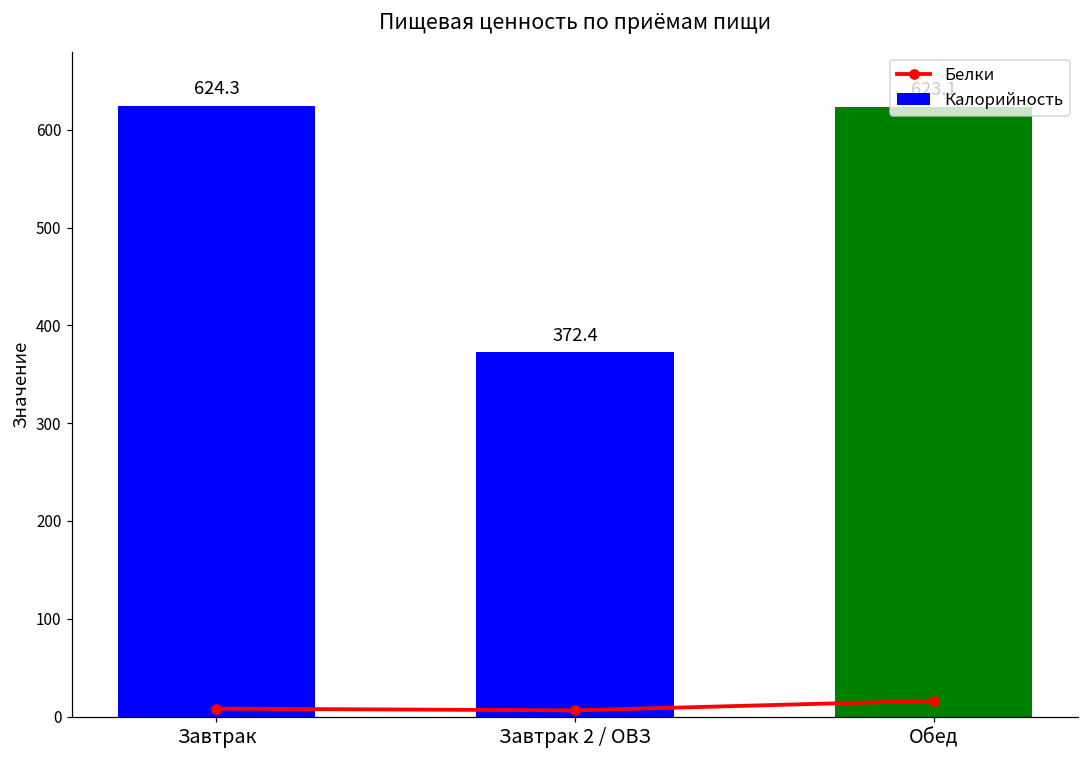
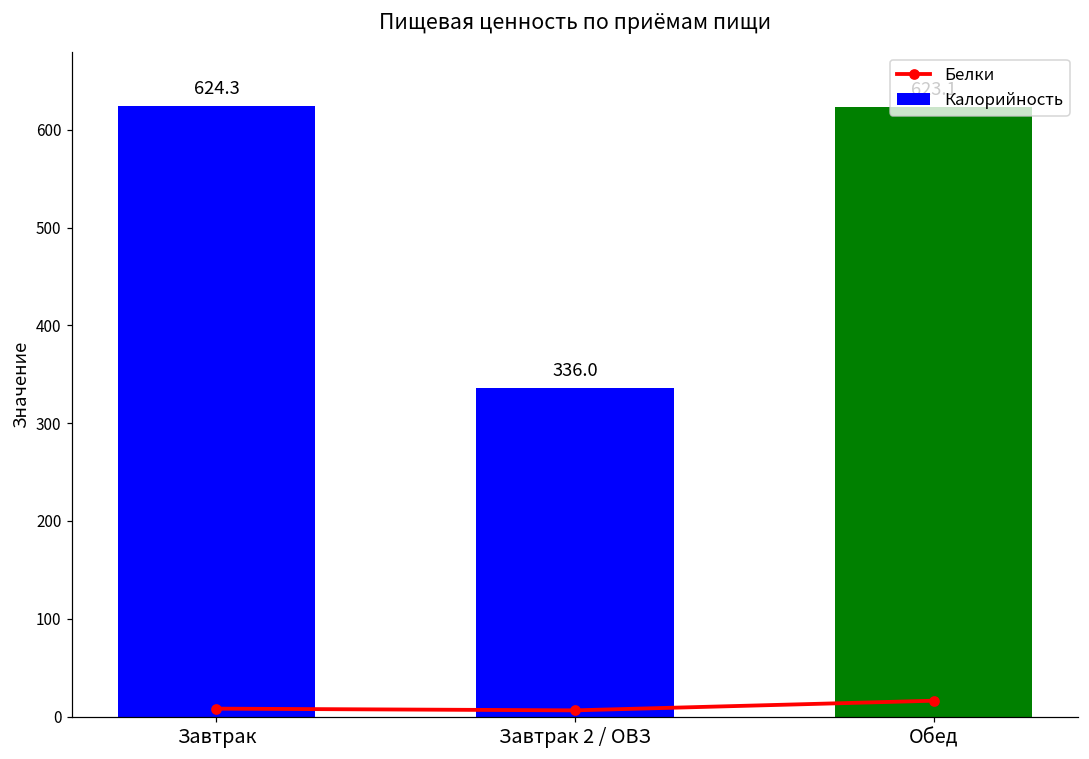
Калорийность, Завтрак 2 / ОВЗ: 372.4 -> 336.0
